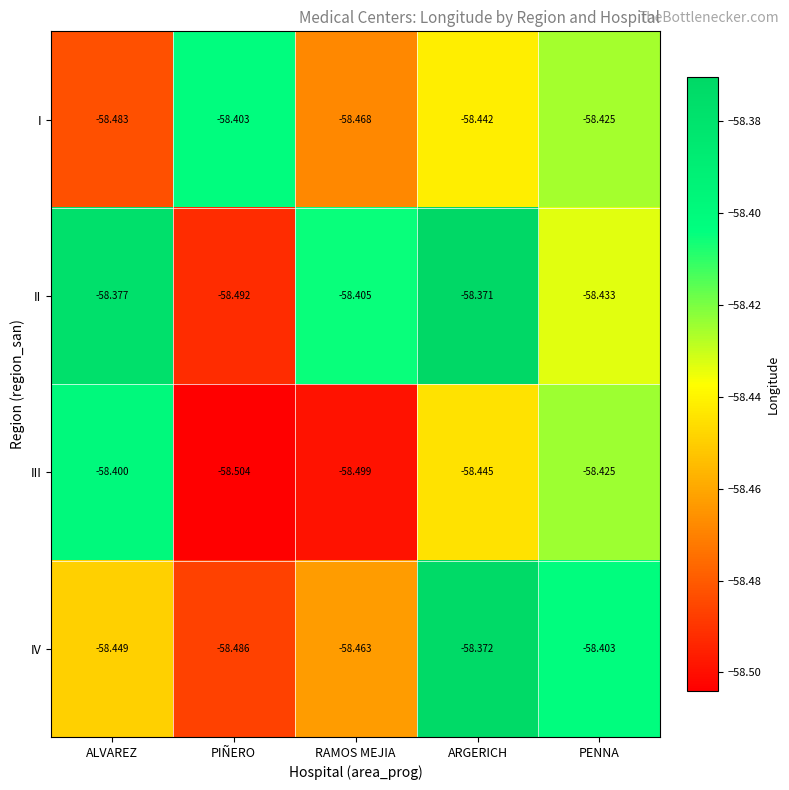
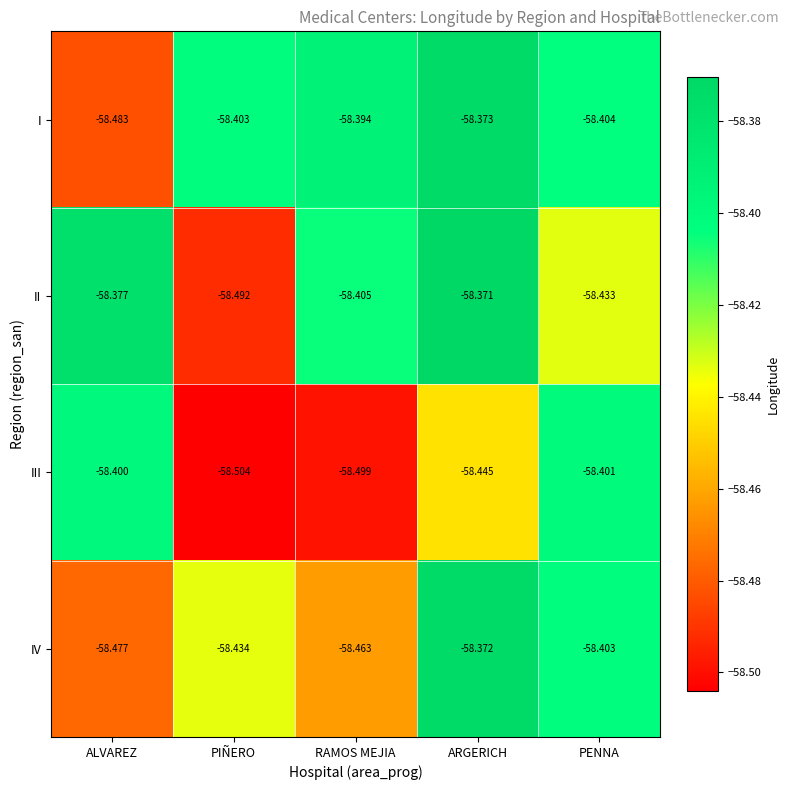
I, RAMOS MEJIA: -58.468 -> -58.394
I, ARGERICH: -58.442 -> -58.373
I, PENNA: -58.425 -> -58.404
III, PENNA: -58.425 -> -58.401
IV, ALVAREZ: -58.449 -> -58.477
IV, PIÑERO: -58.486 -> -58.434
